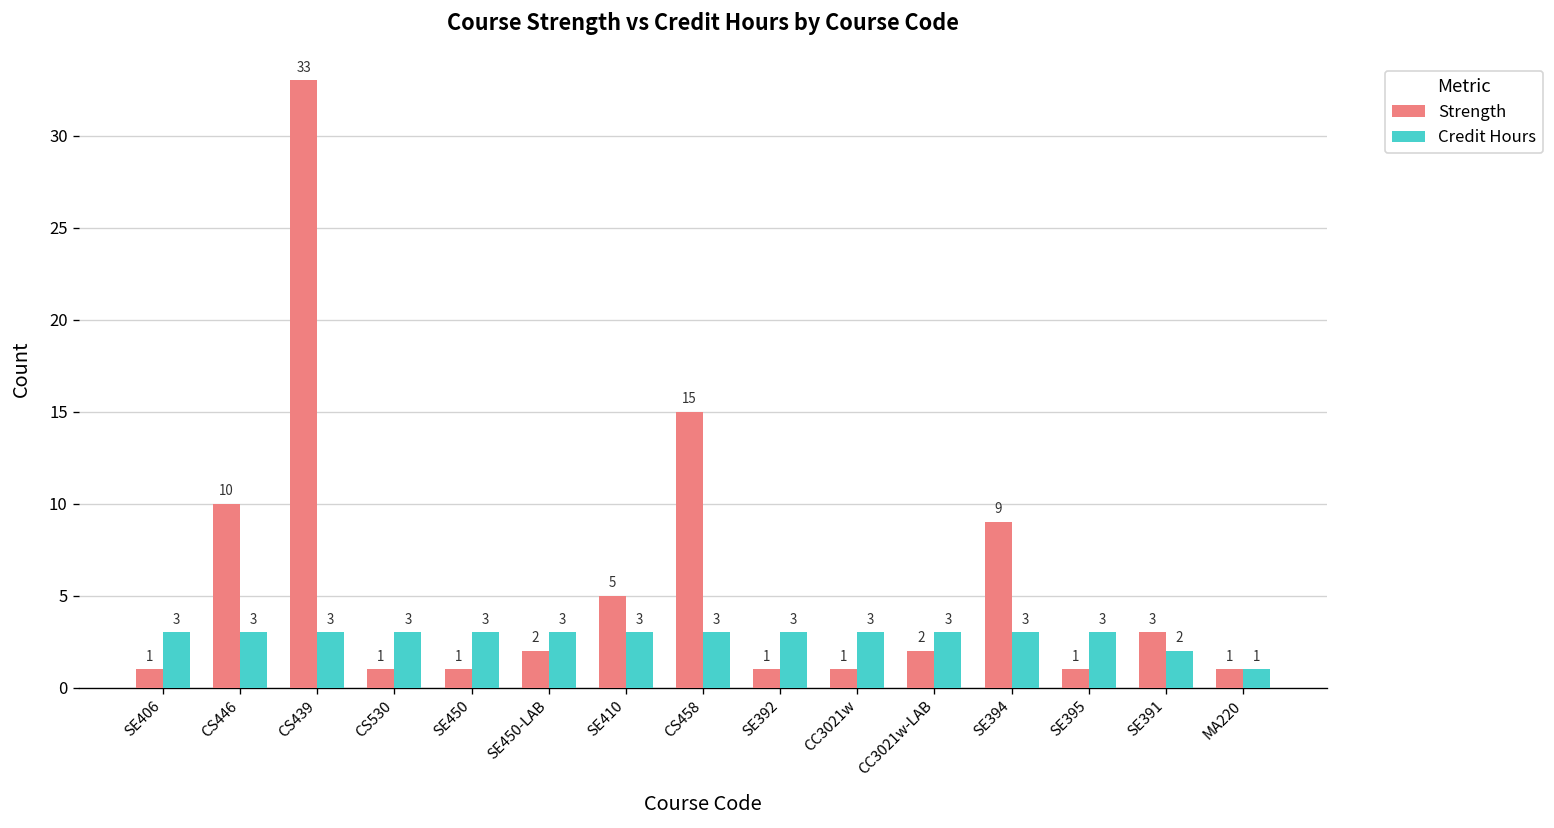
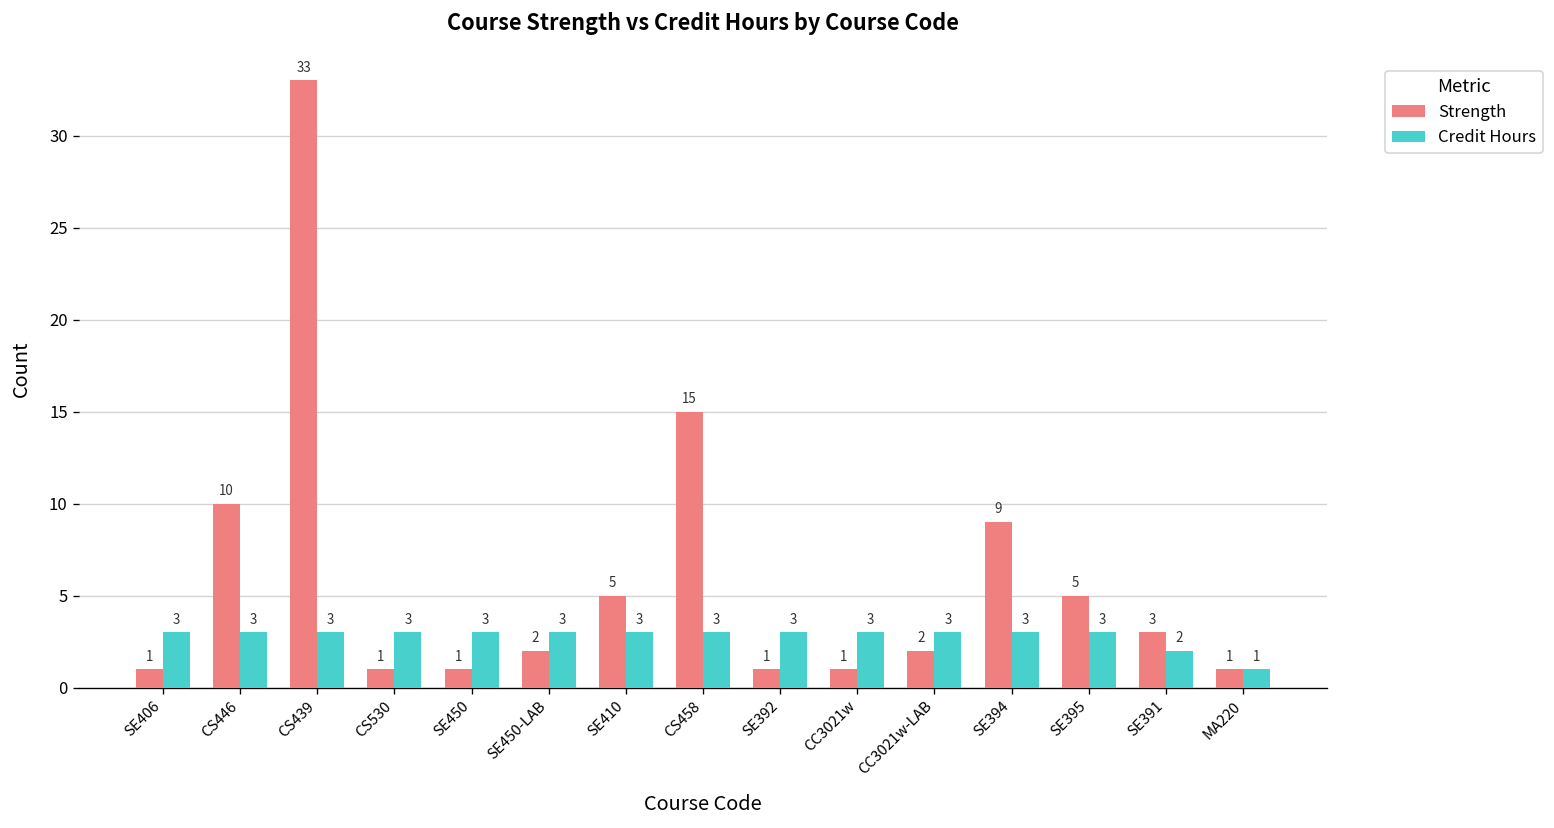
Strength, SE395: 1 -> 5
